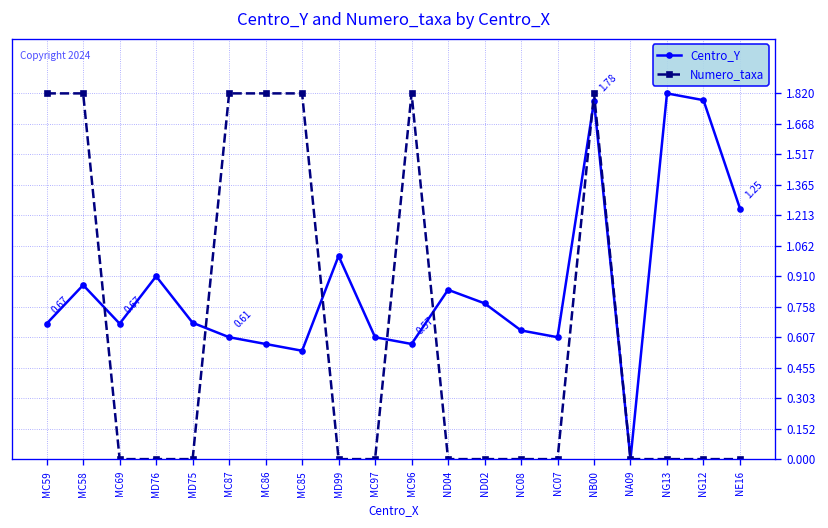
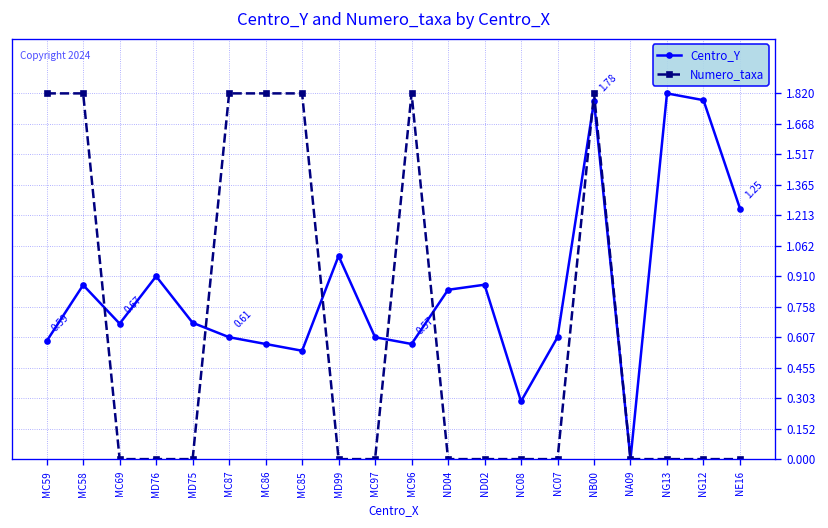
Centro_Y, MC59: 0.67 -> 0.59
Centro_Y, ND02: 0.78 -> 0.87
Centro_Y, NC08: 0.64 -> 0.29
